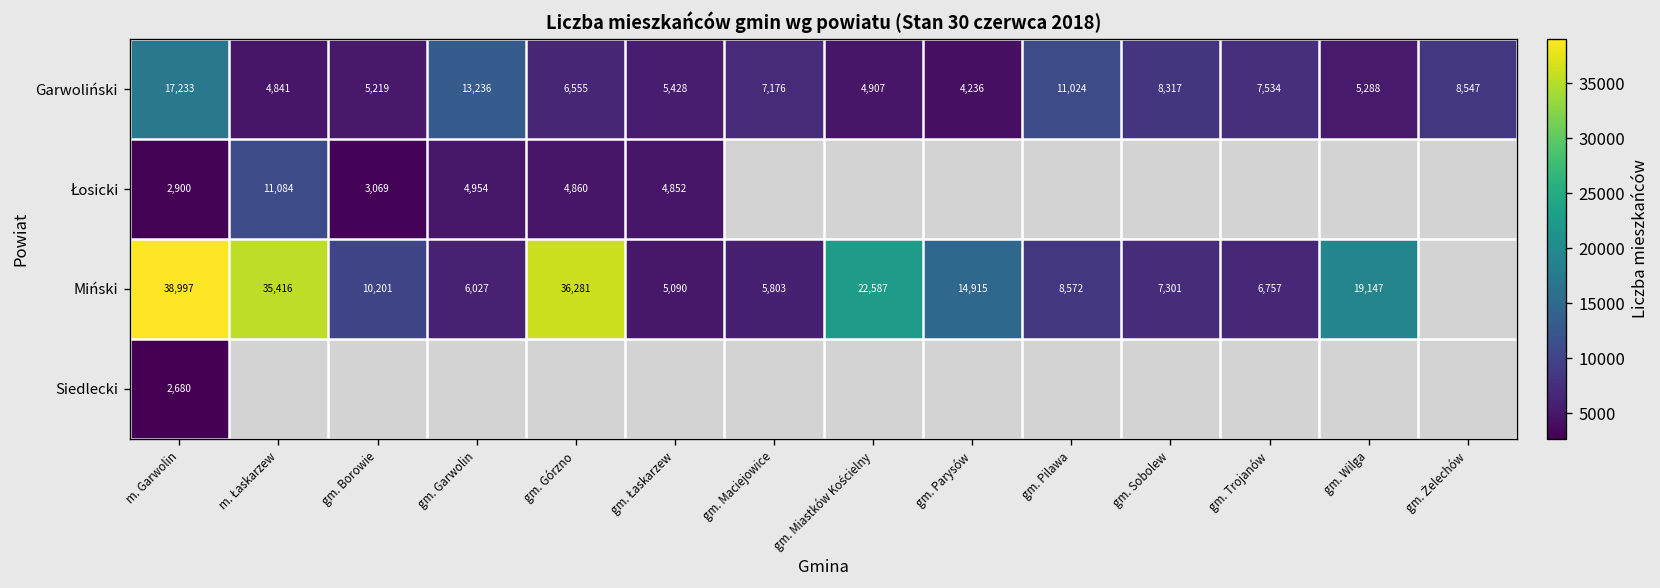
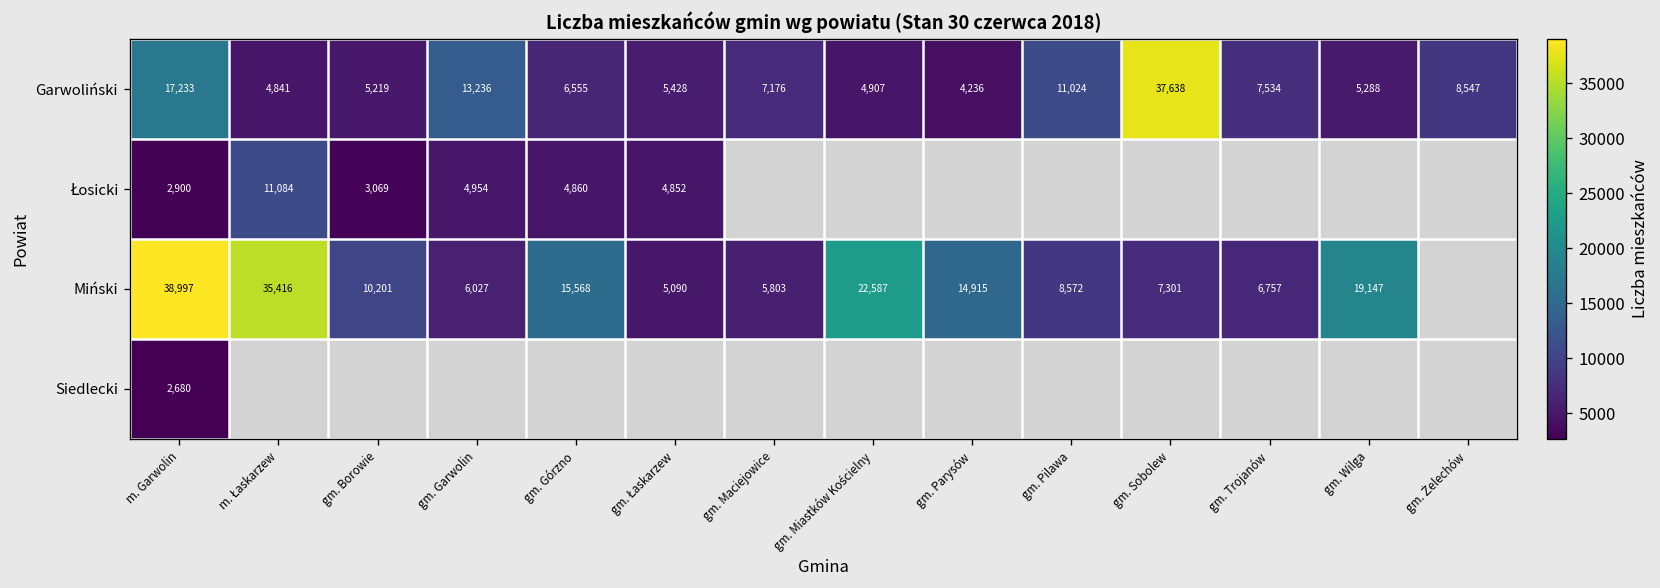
Garwoliński, gm. Sobolew: 8,317 -> 37,638
Miński, gm. Górzno: 36,281 -> 15,568
